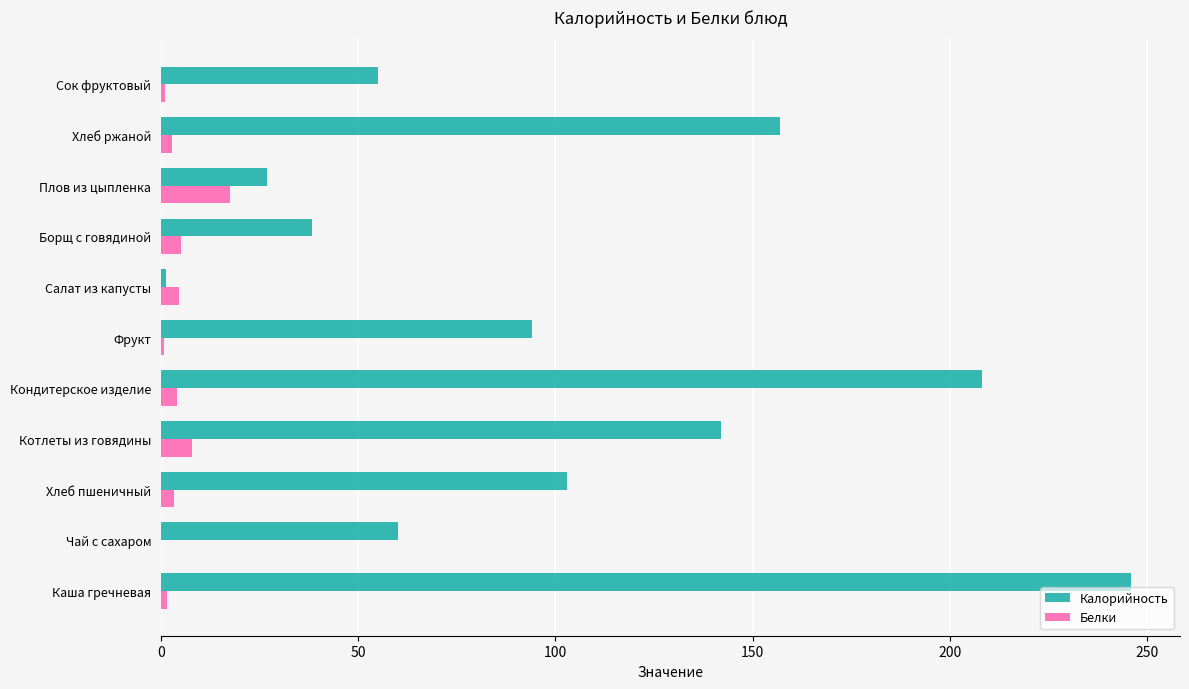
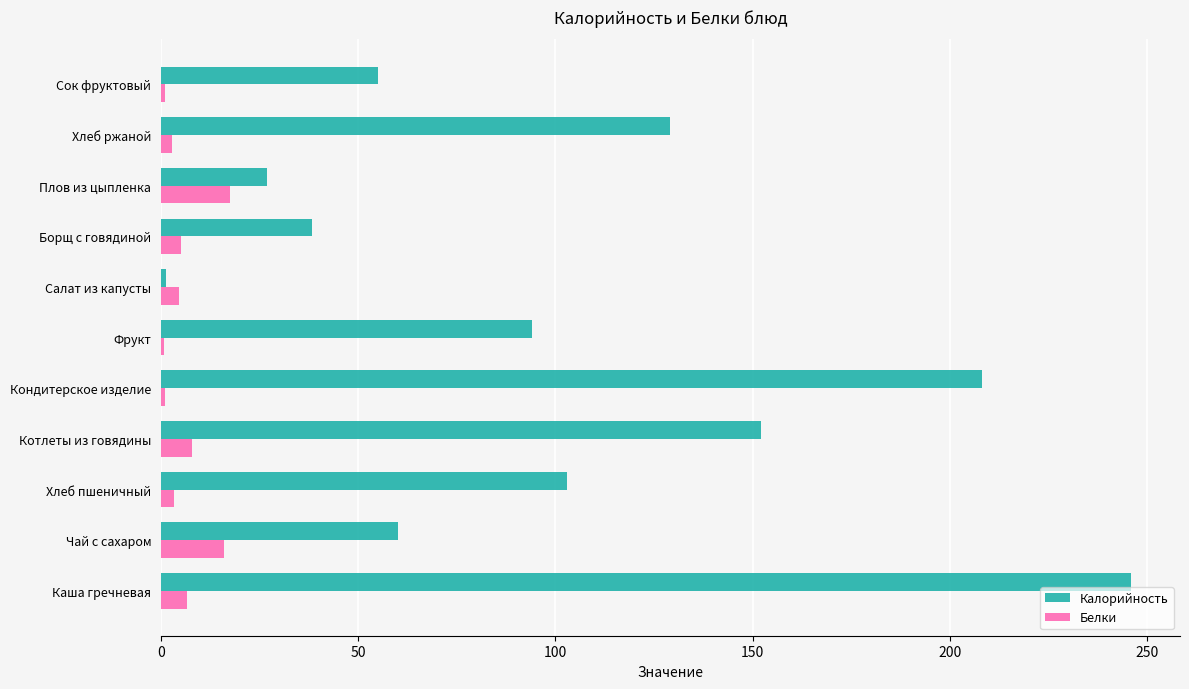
Калорийность, Хлеб ржаной: 157 -> 129
Белки, Кондитерское изделие: 4 -> 1
Калорийность, Котлеты из говядины: 142 -> 152
Белки, Чай с сахаром: 0 -> 16
Белки, Каша гречневая: 2 -> 7
